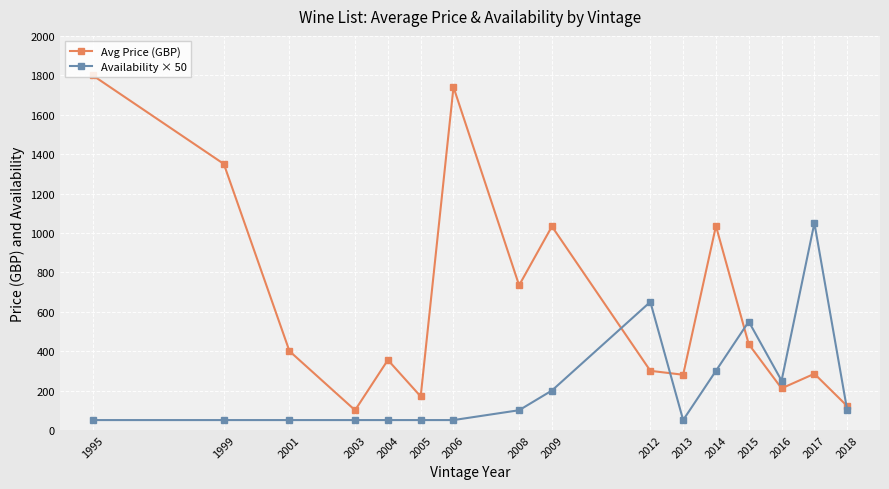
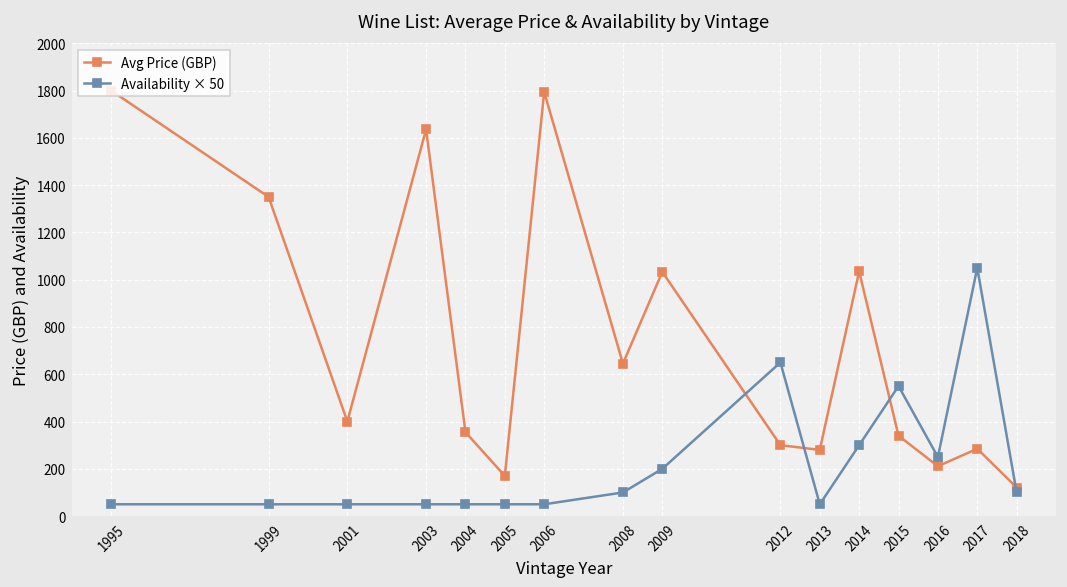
Avg Price (GBP), 2003: 100 -> 1640
Avg Price (GBP), 2006: 1740 -> 1790
Avg Price (GBP), 2008: 730 -> 650
Avg Price (GBP), 2015: 440 -> 340
